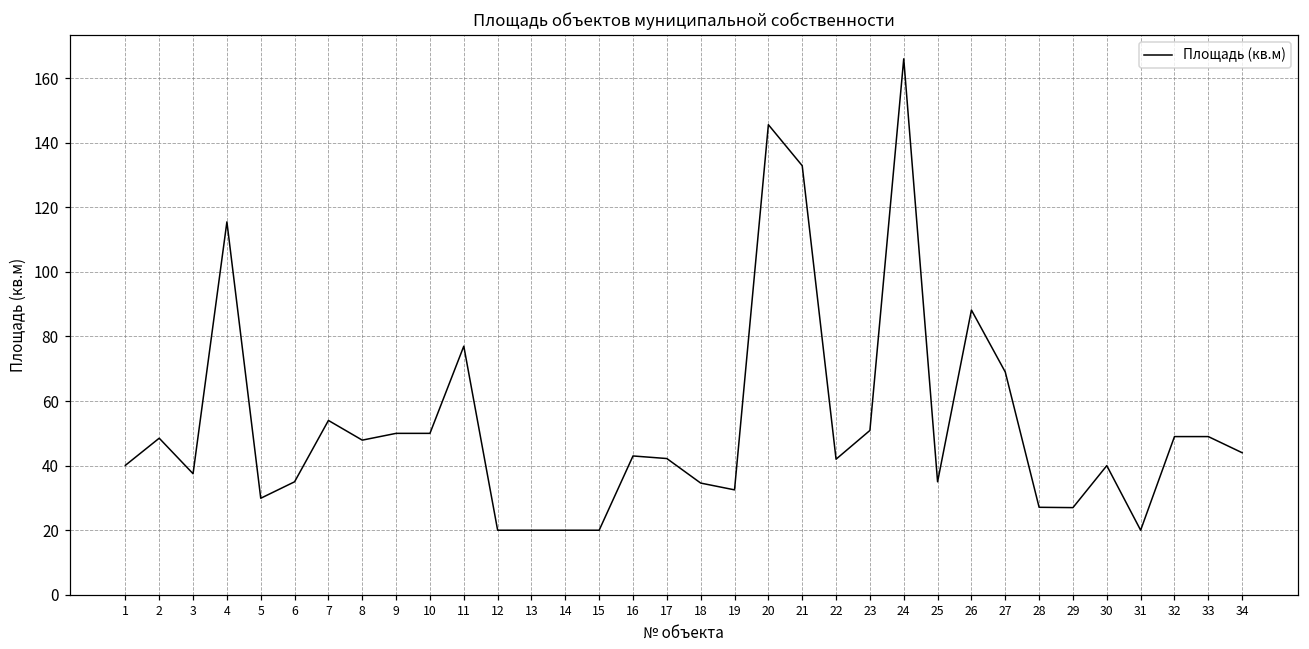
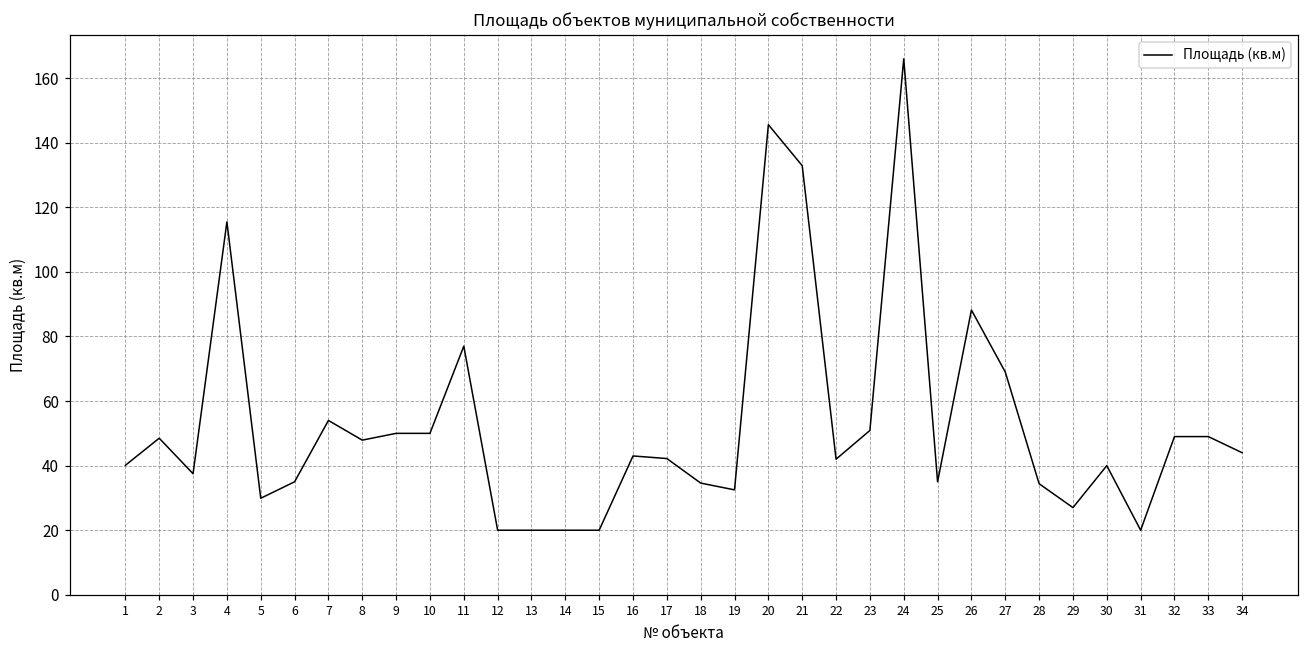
28: 27 -> 34
